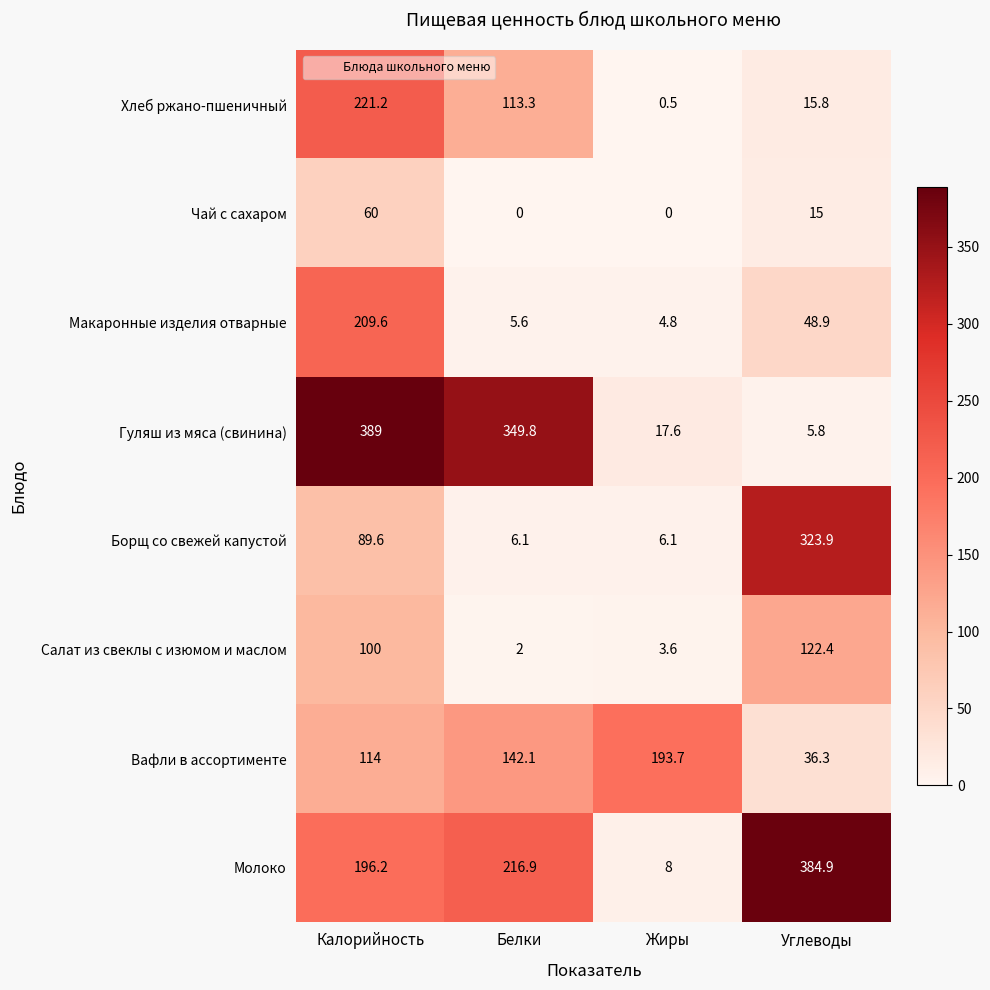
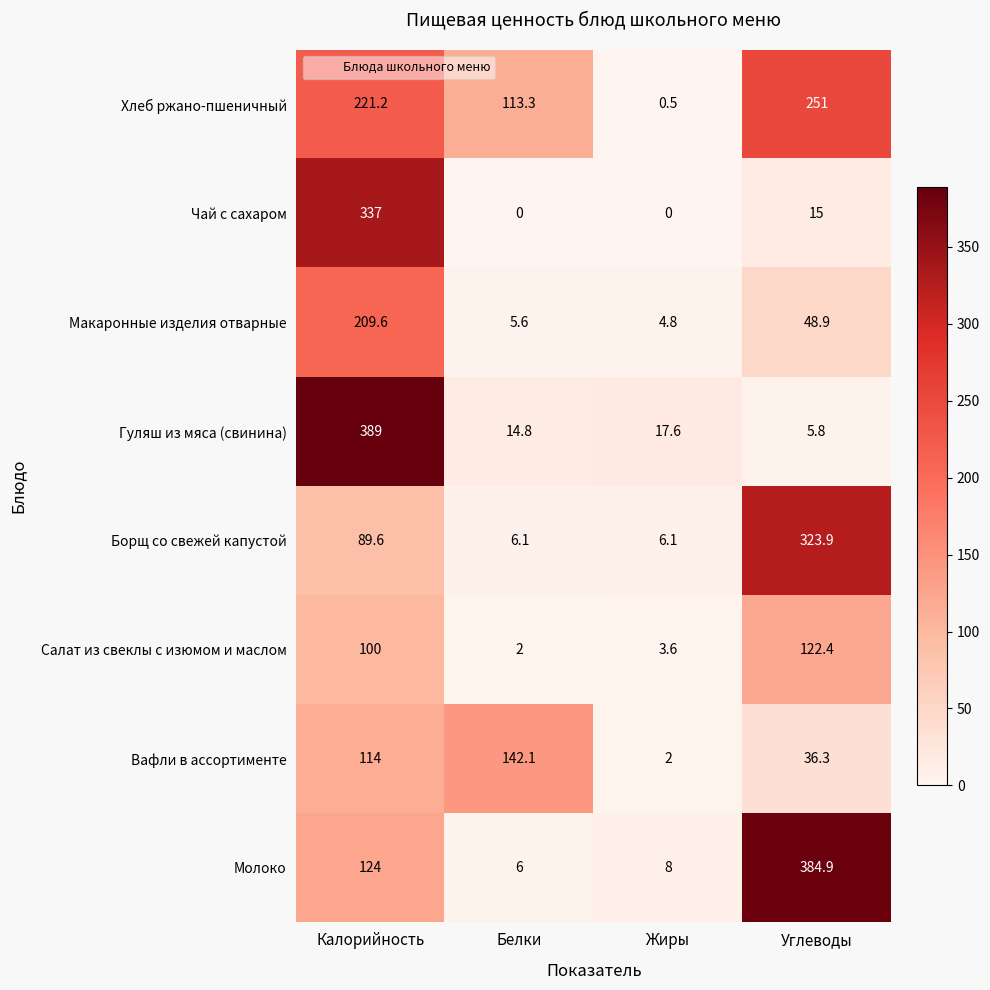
Хлеб ржано-пшеничный, Углеводы: 15.8 -> 251
Чай с сахаром, Калорийность: 60 -> 337
Гуляш из мяса (свинина), Белки: 349.8 -> 14.8
Вафли в ассортименте, Жиры: 193.7 -> 2
Молоко, Калорийность: 196.2 -> 124
Молоко, Белки: 216.9 -> 6
